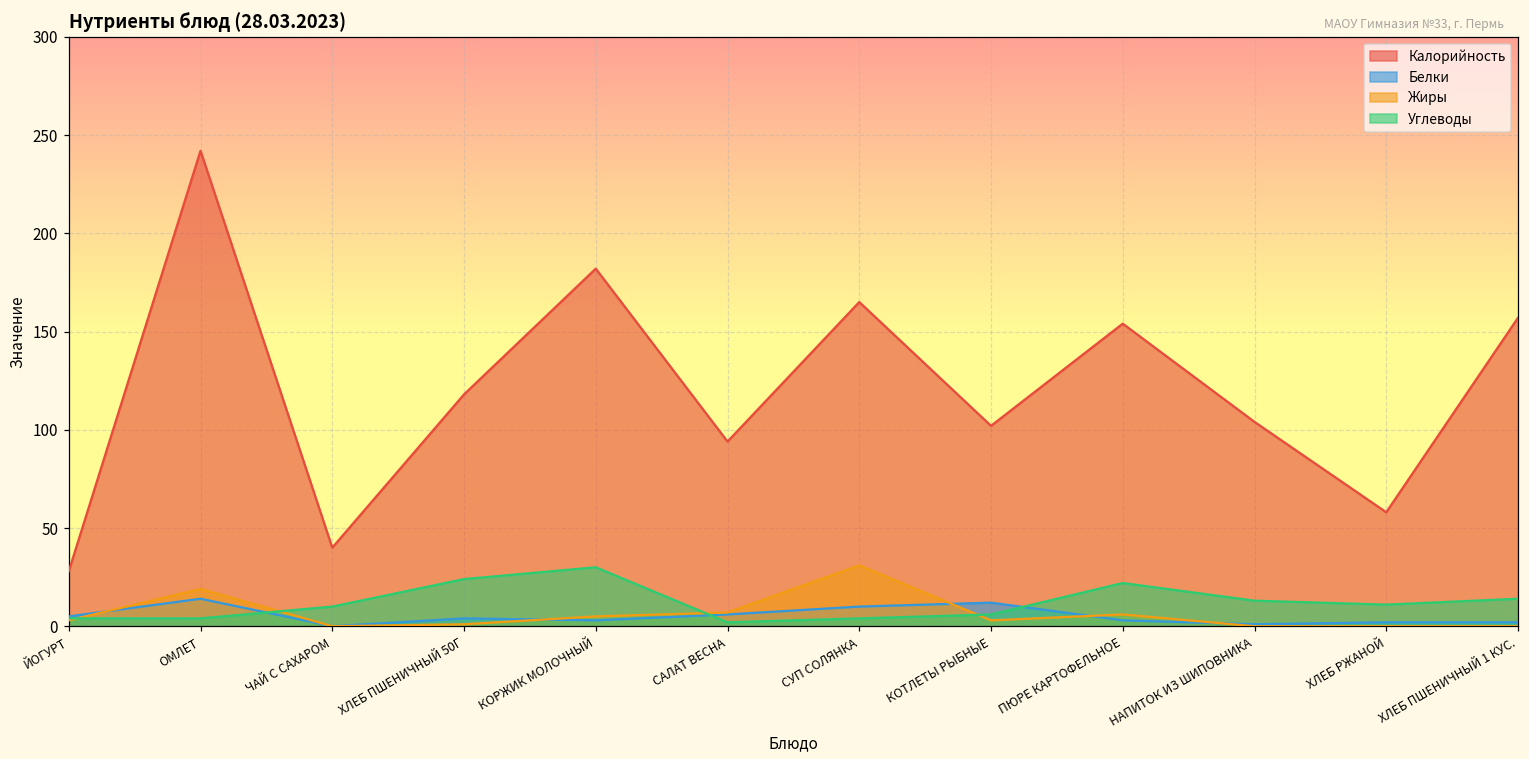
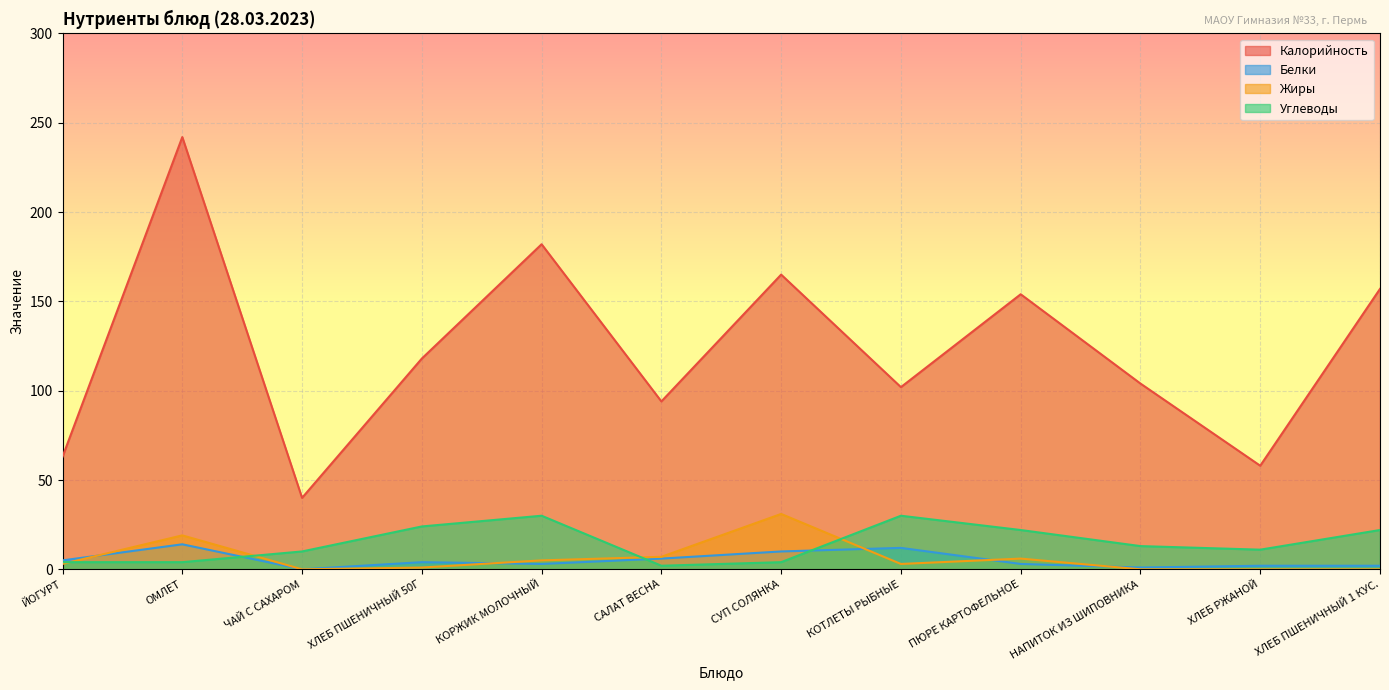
Калорийность, ЙОГУРТ: 28 -> 63
Углеводы, КОТЛЕТЫ РЫБНЫЕ: 6 -> 30
Углеводы, ХЛЕБ ПШЕНИЧНЫЙ 1 КУС.: 14 -> 22
